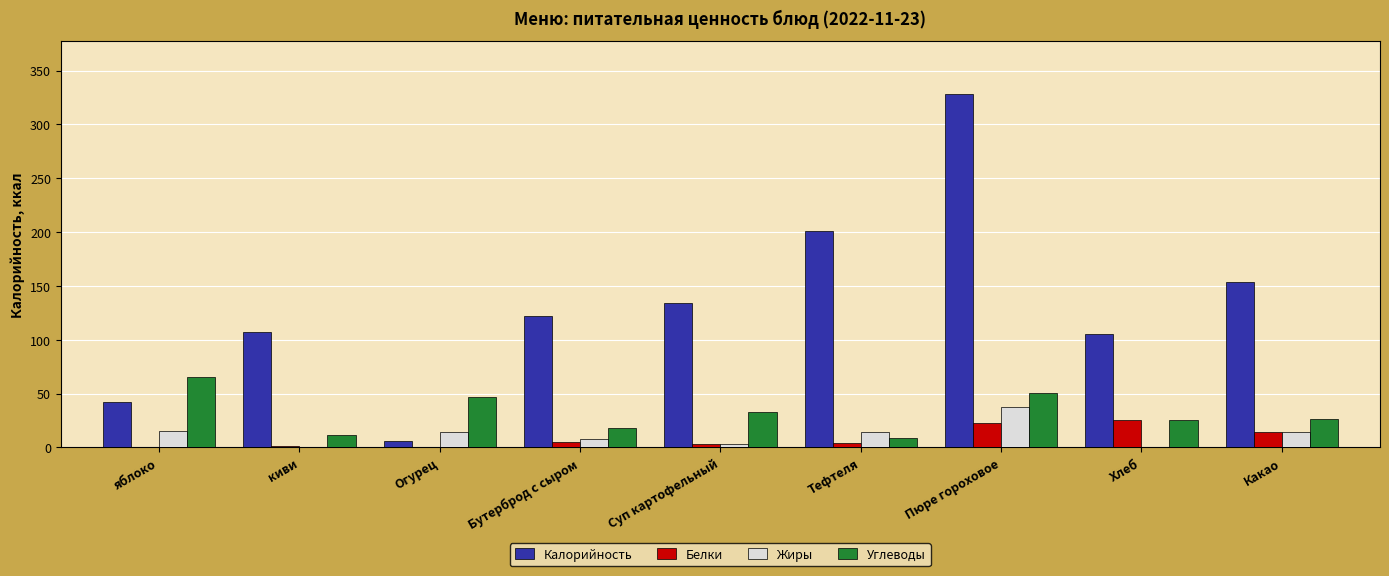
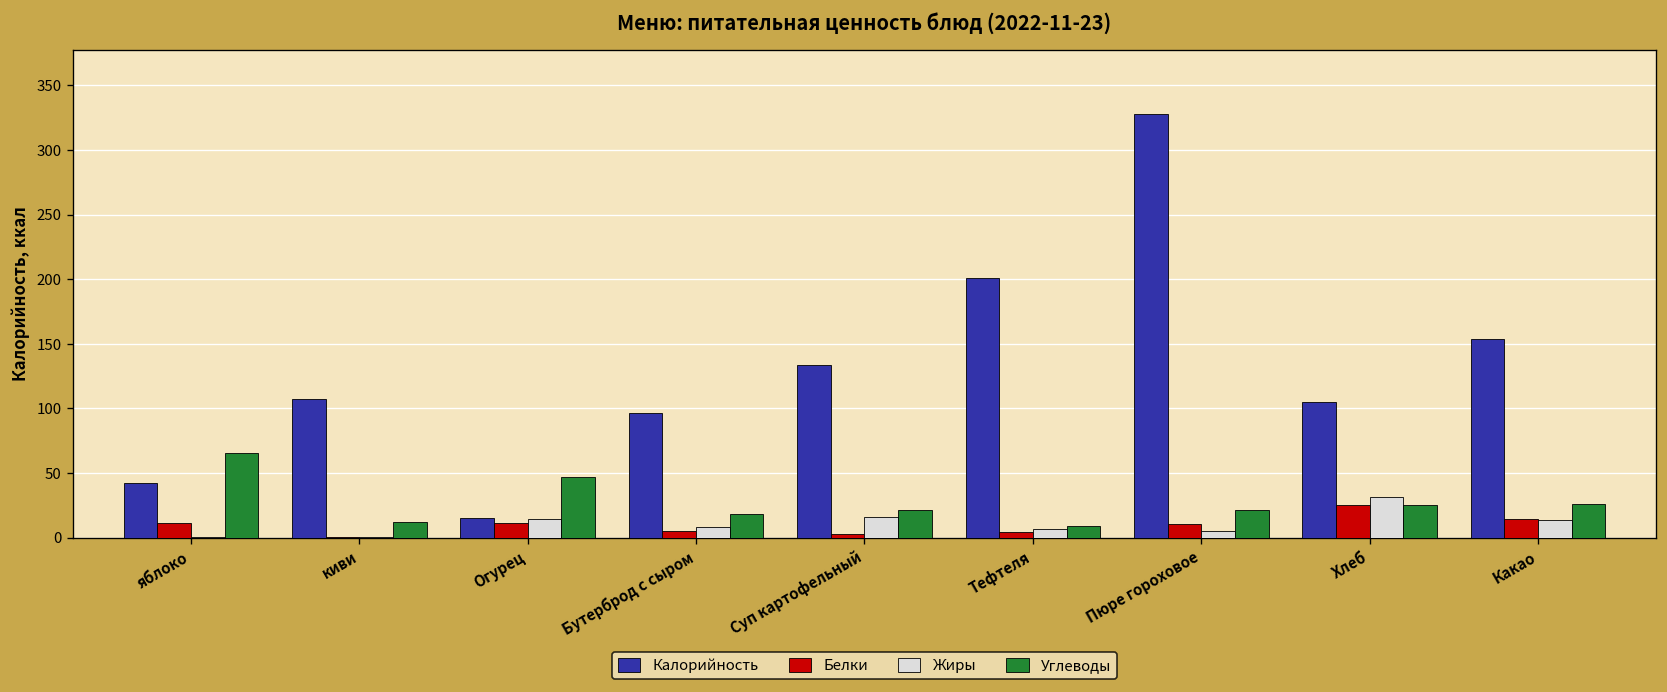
Белки, яблоко: 0 -> 12
Жиры, яблоко: 15 -> 0
Калорийность, Огурец: 6 -> 15
Белки, Огурец: 1 -> 12
Калорийность, Бутерброд с сыром: 122 -> 96
Жиры, Суп картофельный: 3 -> 16
Углеводы, Суп картофельный: 33 -> 22
Жиры, Тефтеля: 14 -> 6
Белки, Пюре гороховое: 23 -> 11
Жиры, Пюре гороховое: 38 -> 5
Углеводы, Пюре гороховое: 51 -> 22
Жиры, Хлеб: 0 -> 31
